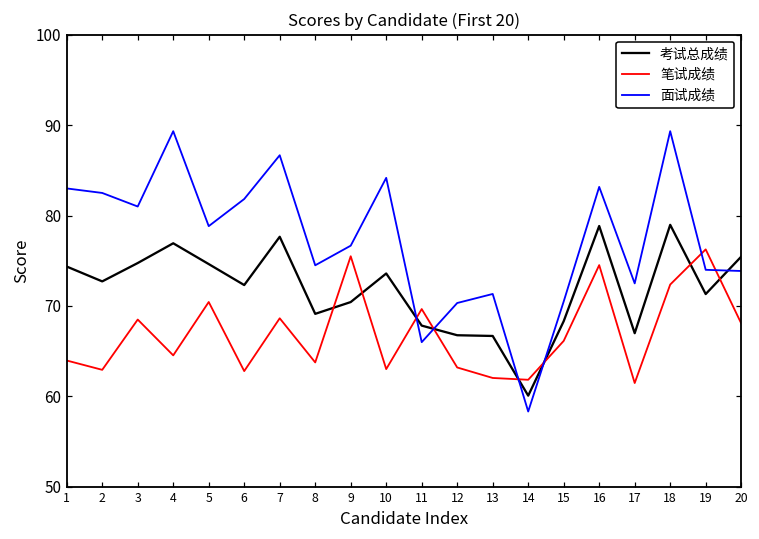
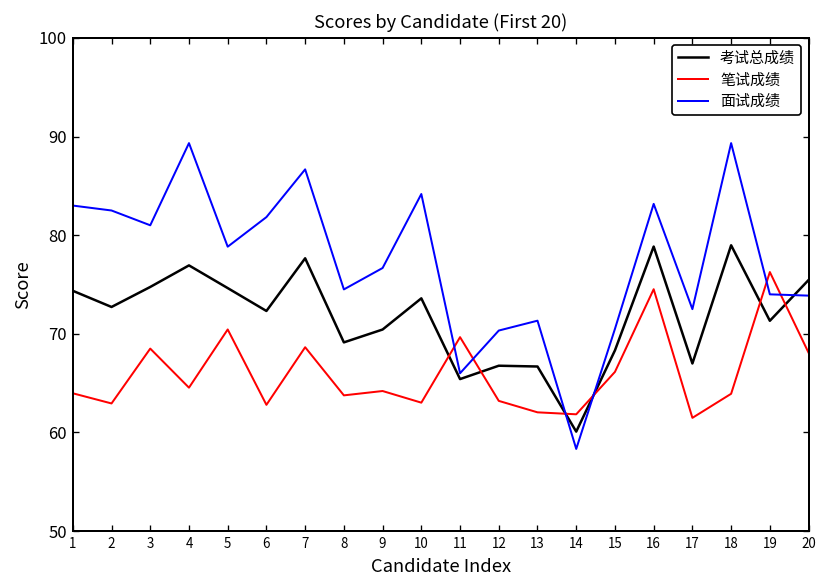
笔试成绩, 9: 76 -> 64
考试总成绩, 11: 68 -> 65
笔试成绩, 18: 72 -> 64
